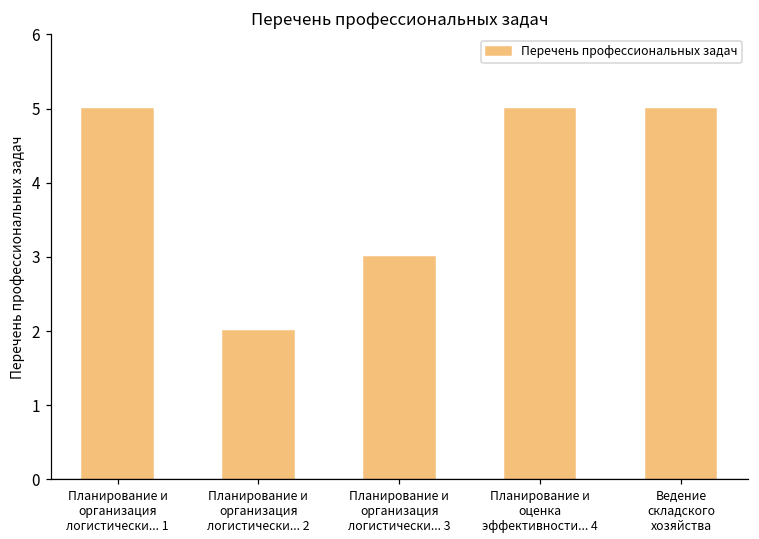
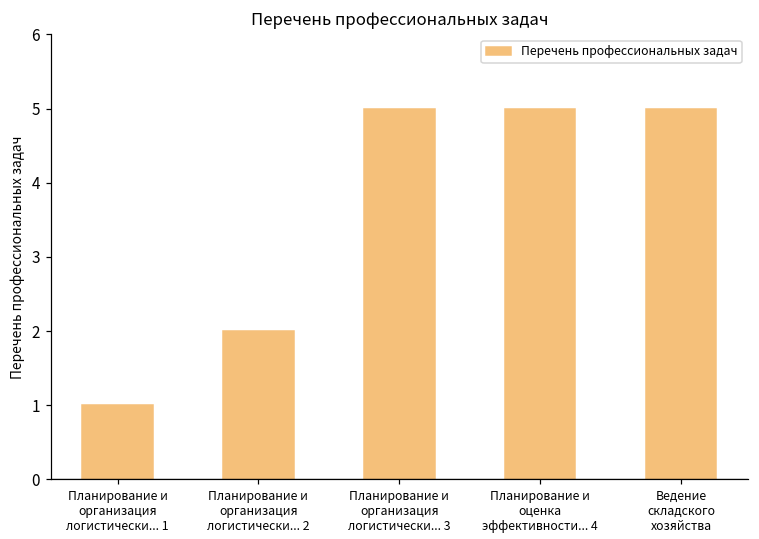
Планирование и организация логистически... 1: 5 -> 1
Планирование и организация логистически... 3: 3 -> 5
